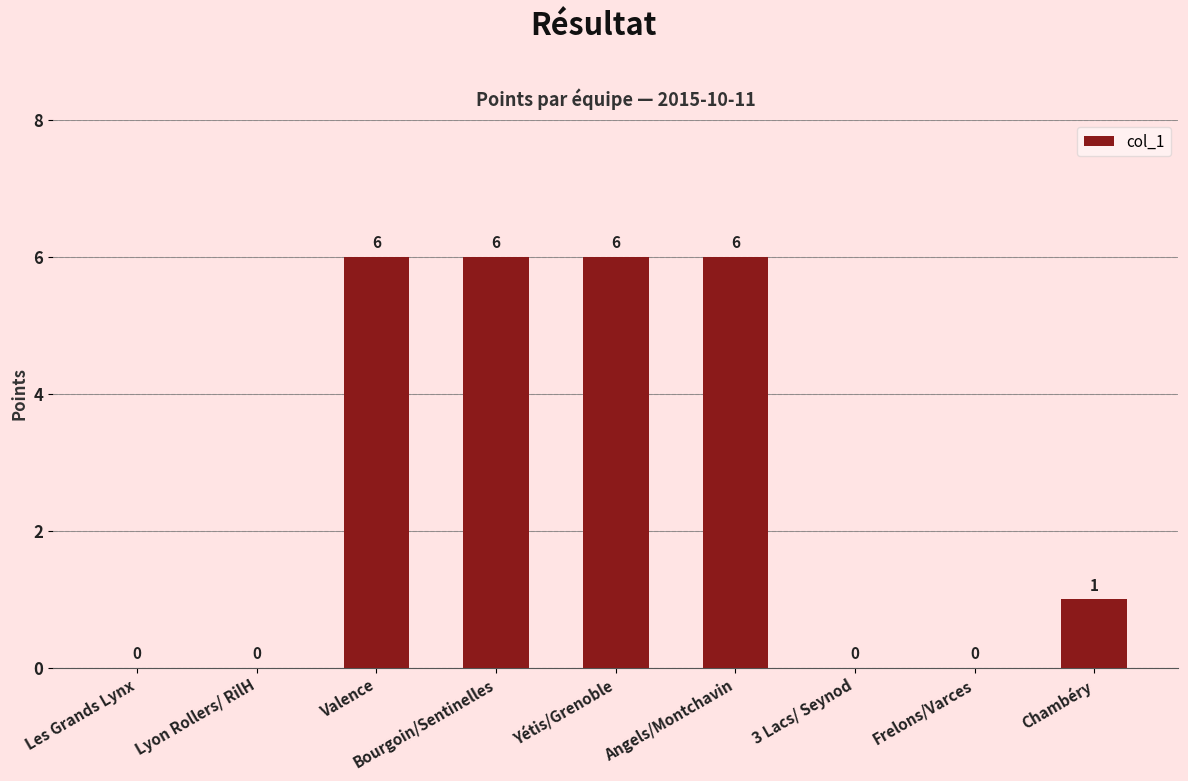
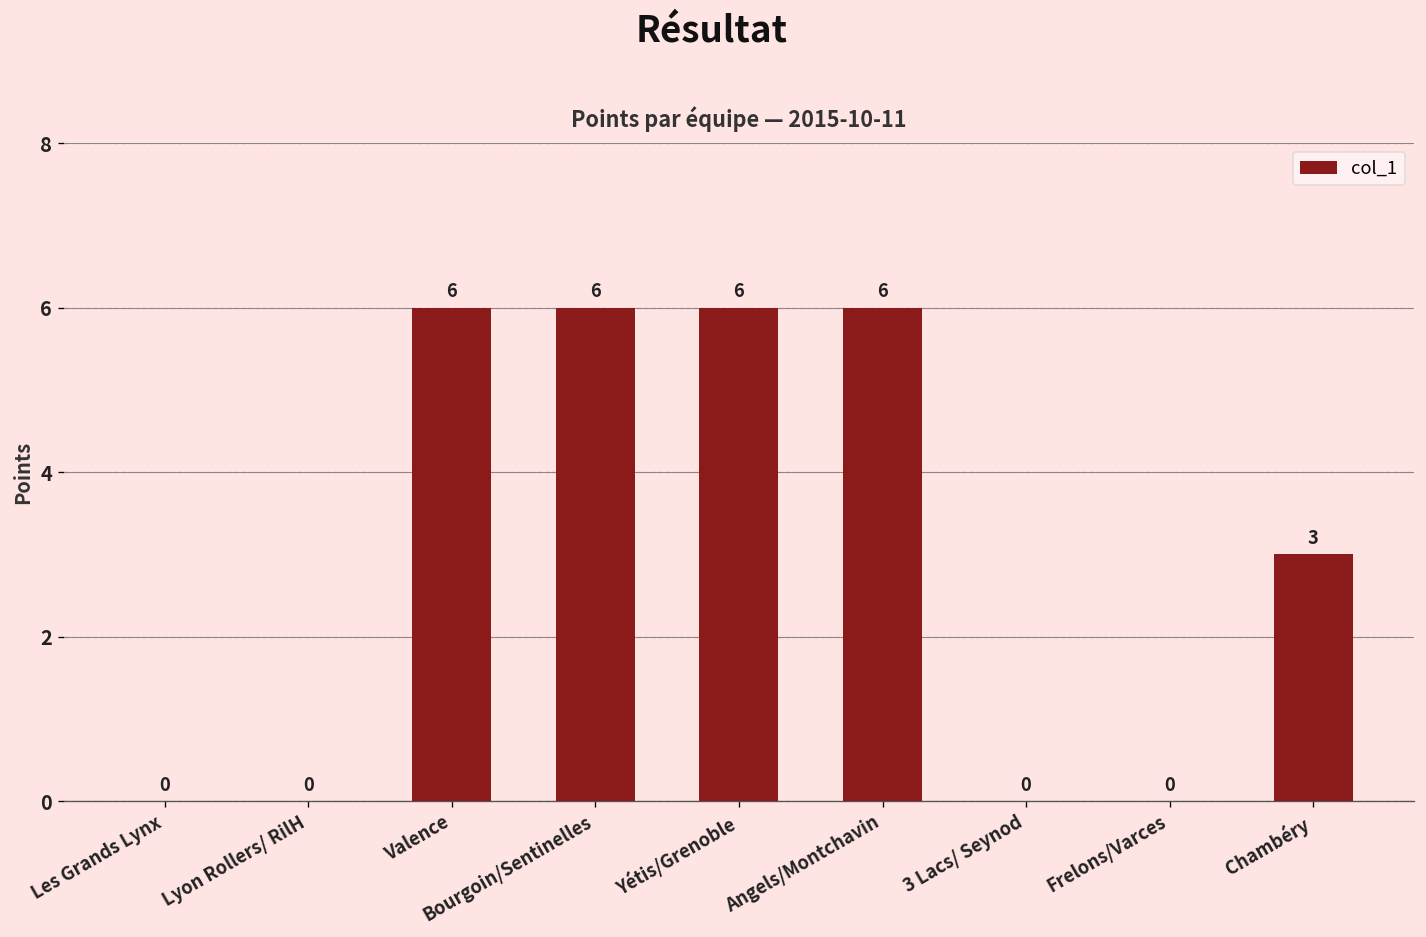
Chambéry: 1 -> 3
